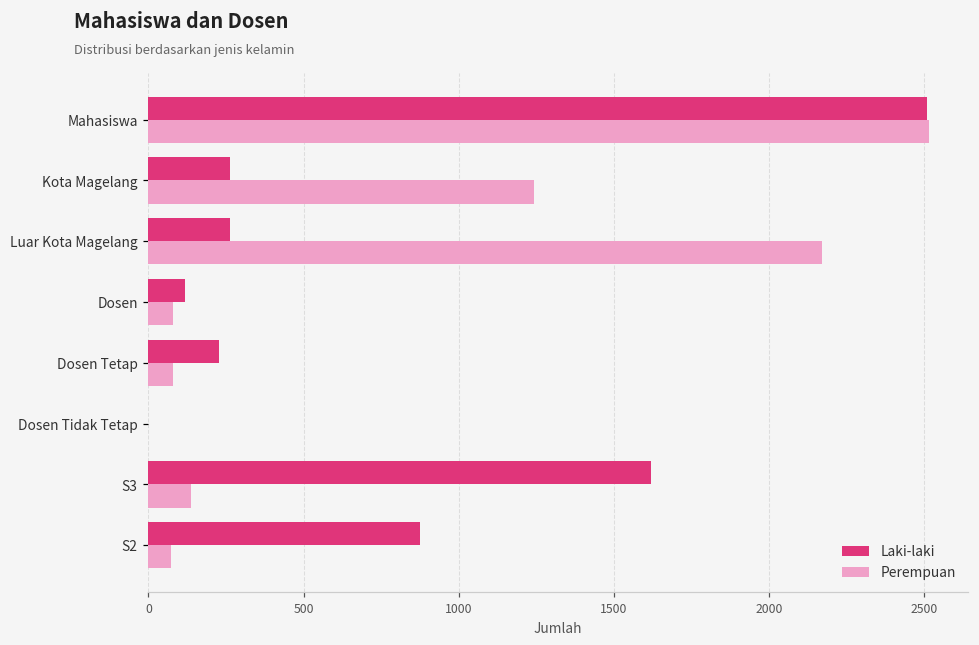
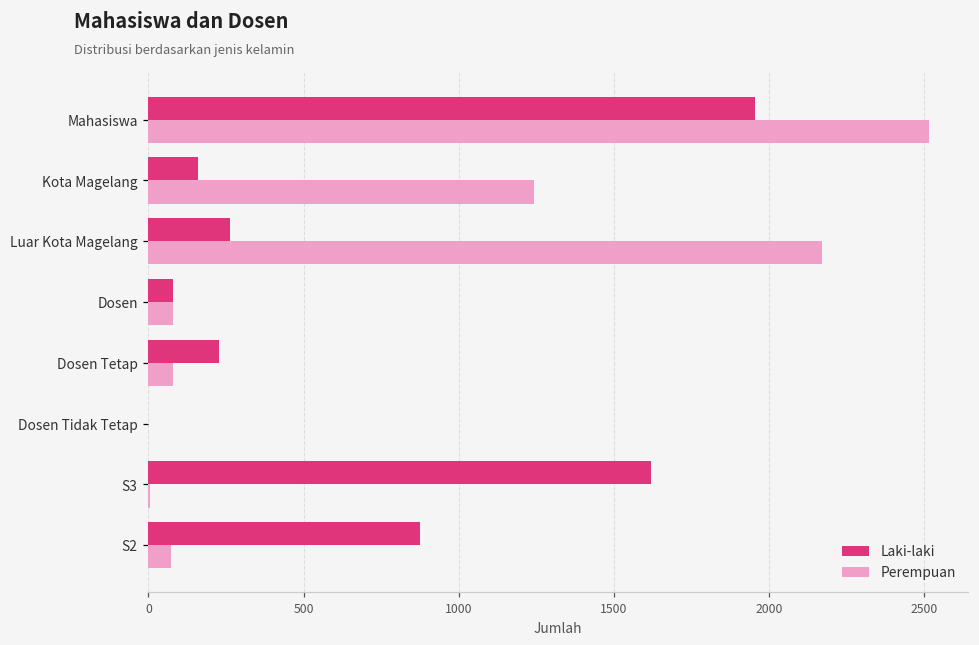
Laki-laki, Mahasiswa: 2510 -> 1950
Laki-laki, Kota Magelang: 260 -> 160
Laki-laki, Dosen: 120 -> 80
Perempuan, S3: 140 -> 10
